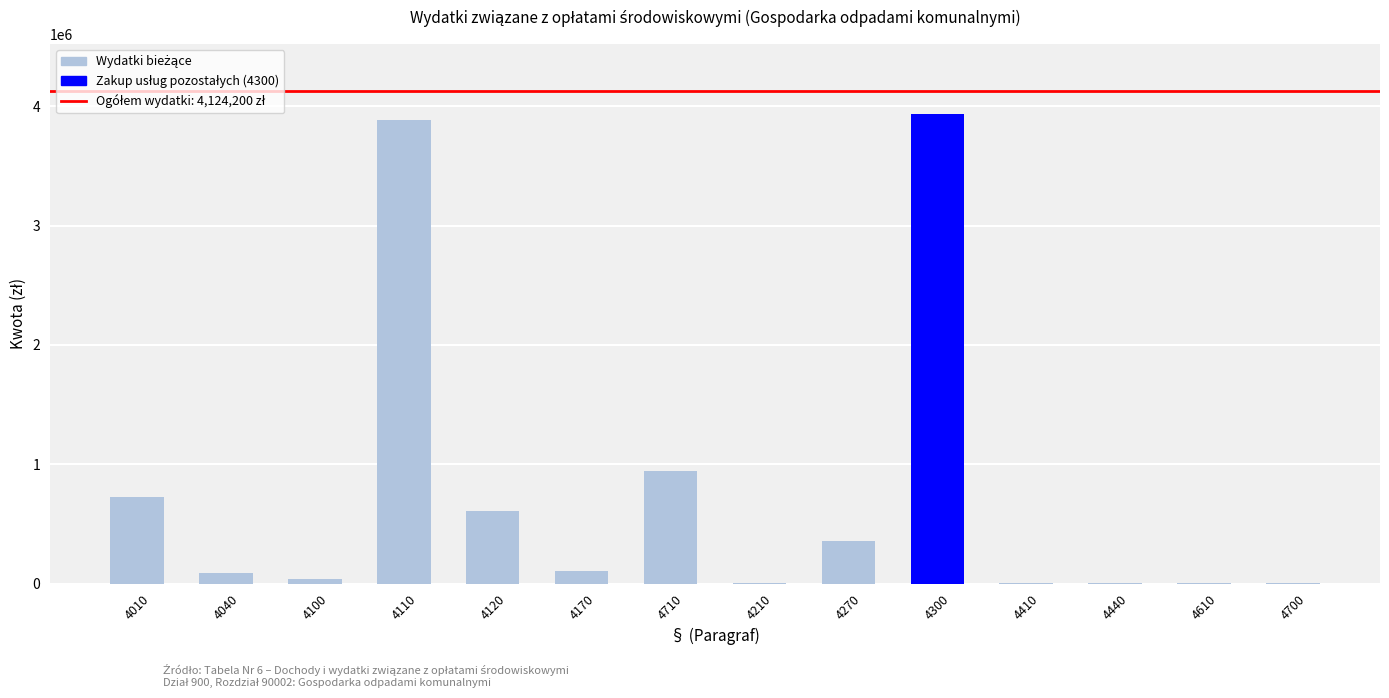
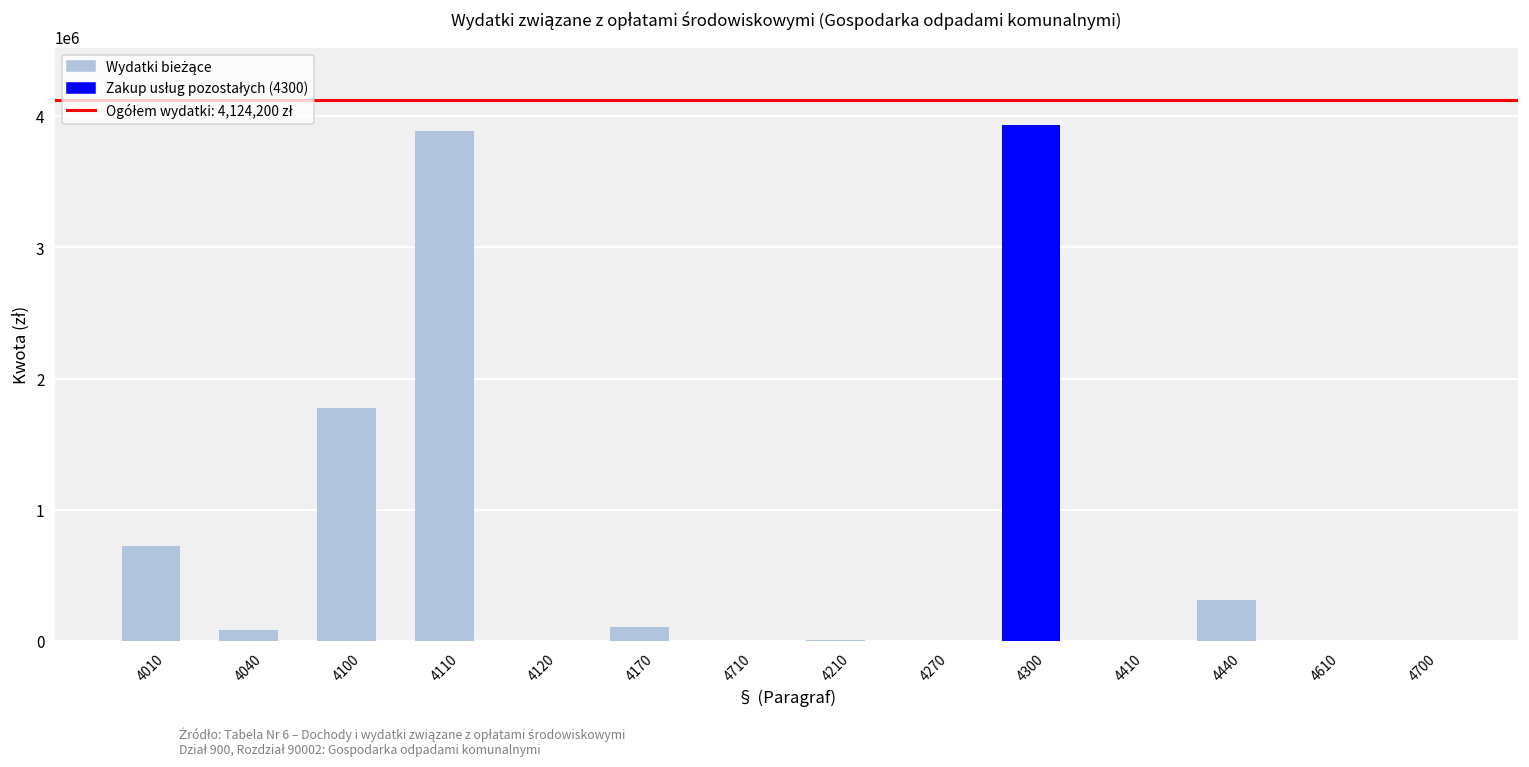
4100: 30000 -> 1780000
4120: 610000 -> 0
4710: 940000 -> 0
4270: 360000 -> 0
4440: 0 -> 320000
